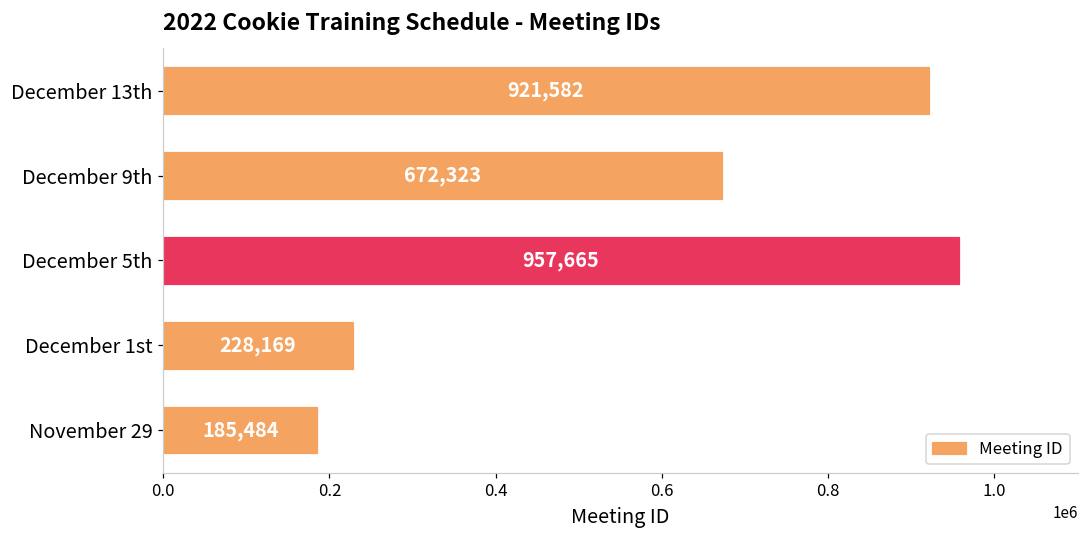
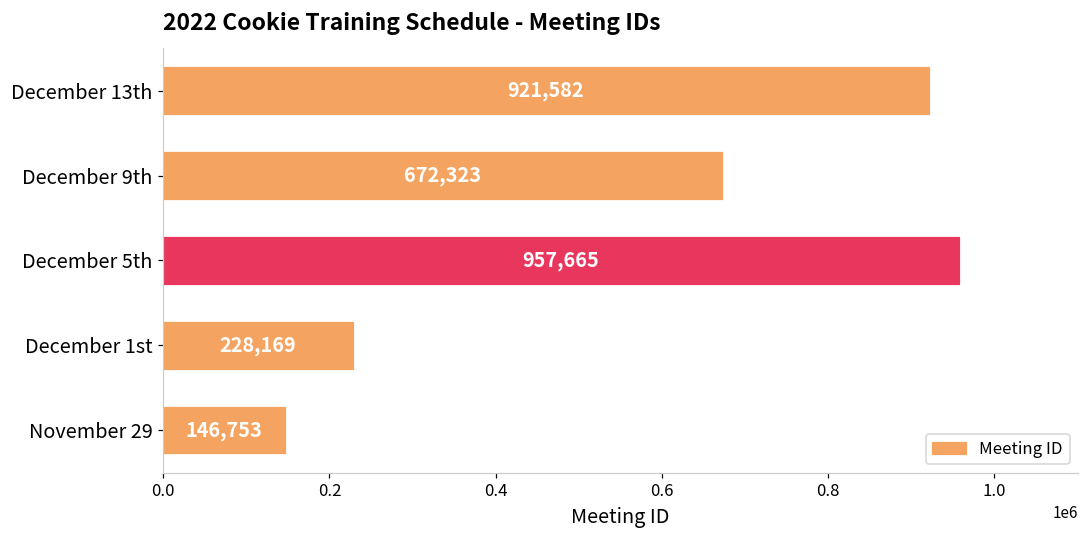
November 29: 185,484 -> 146,753
